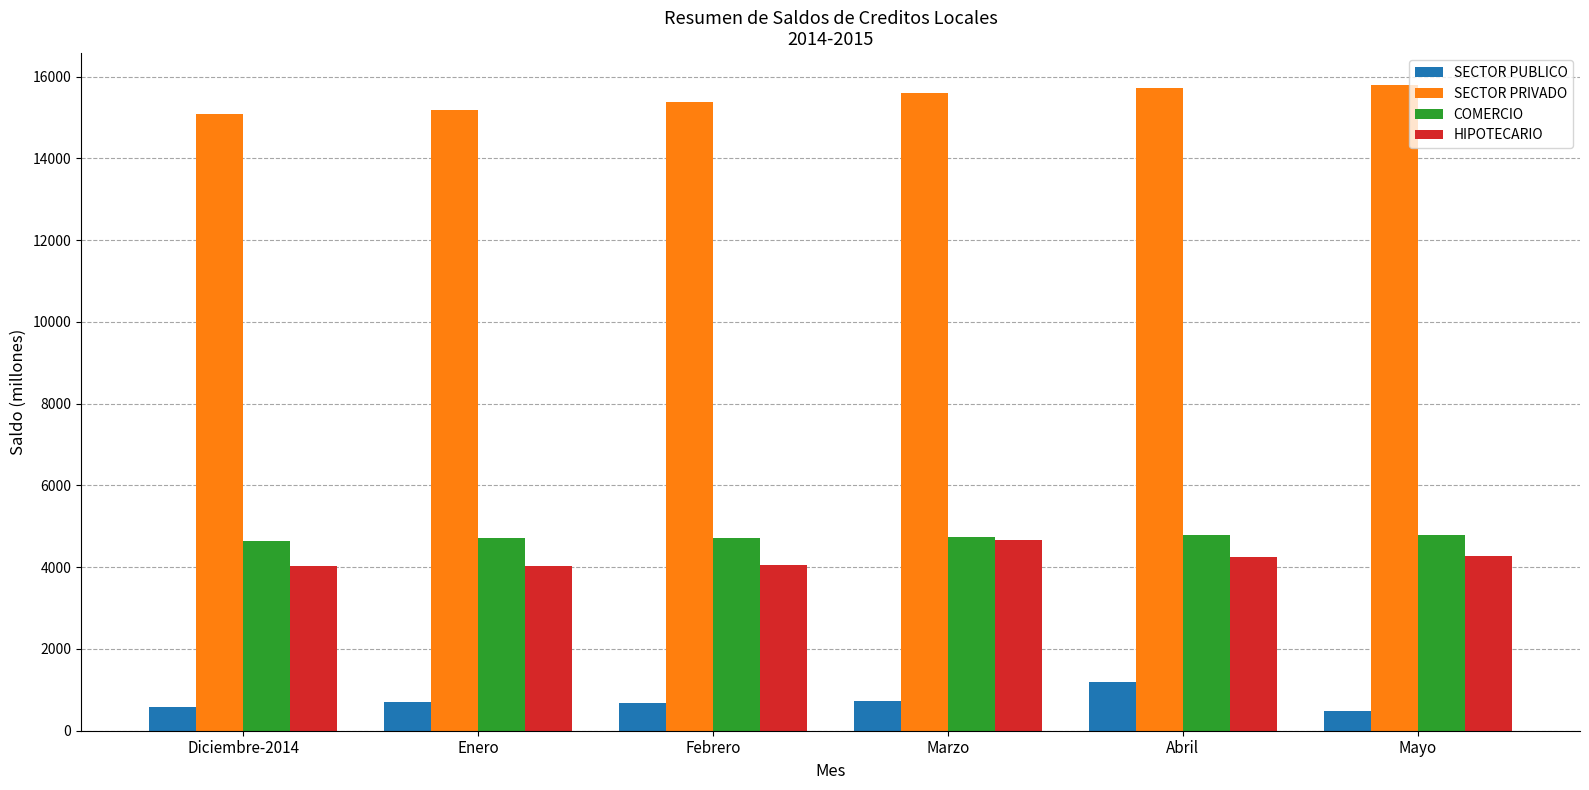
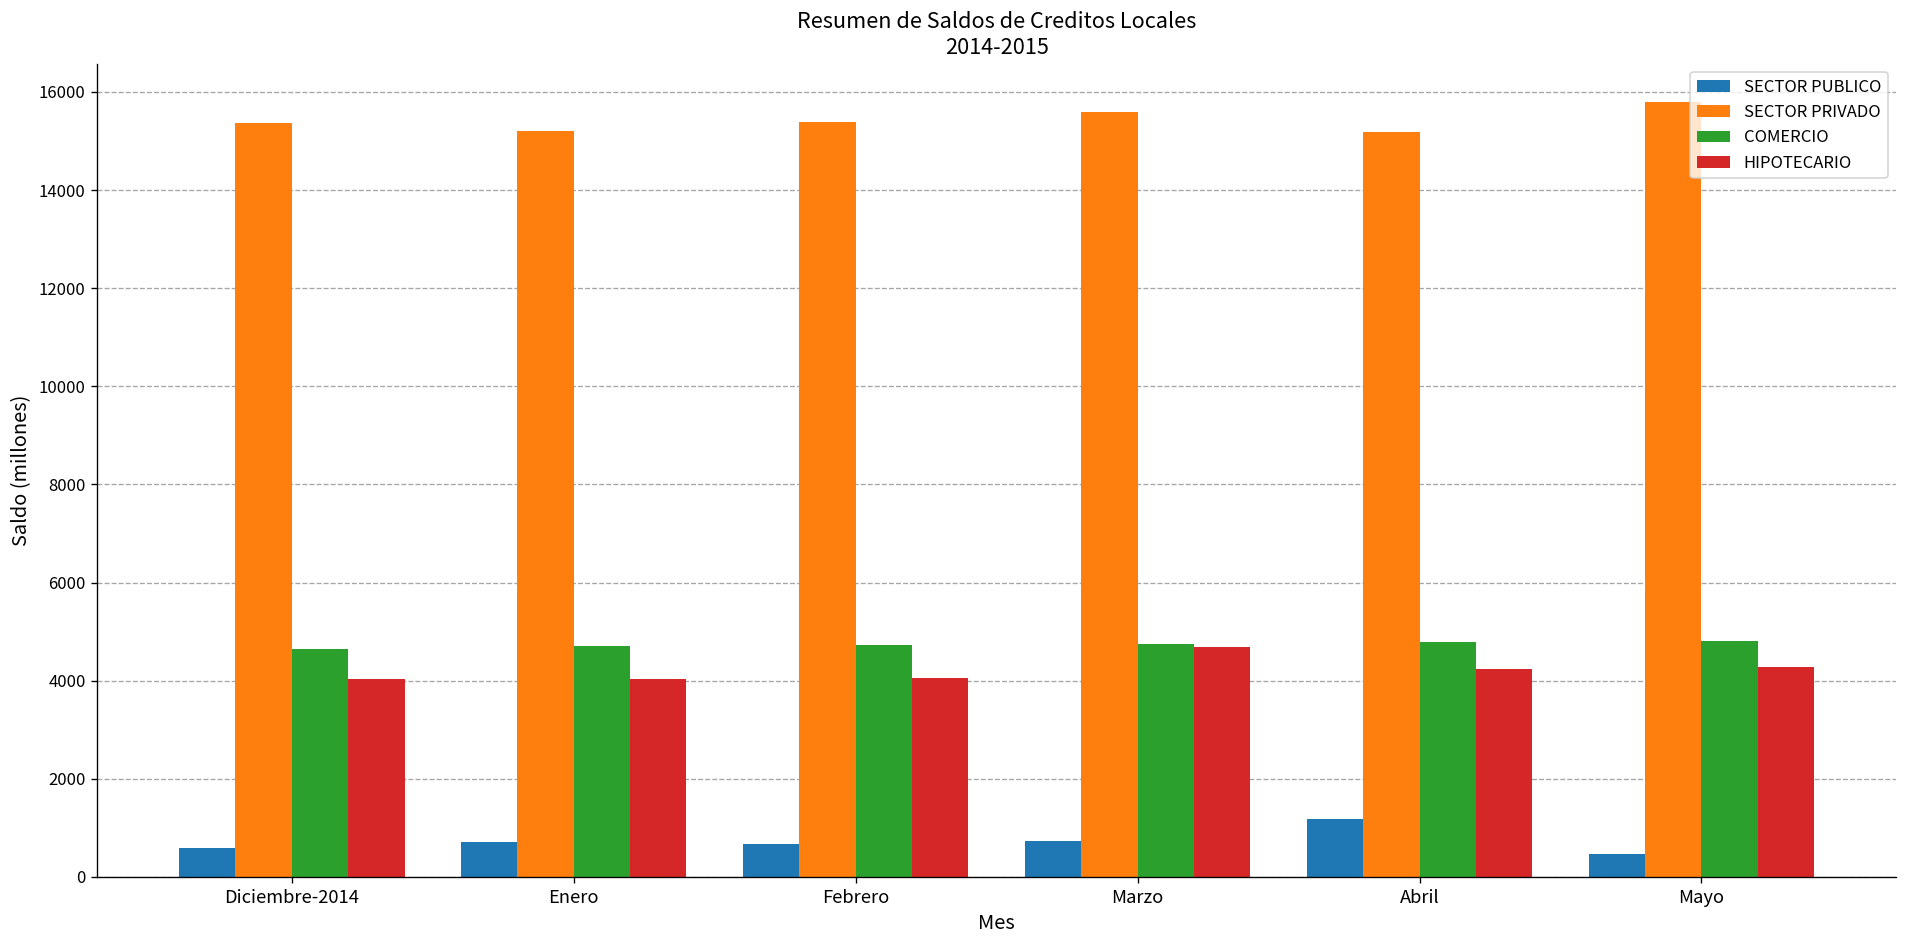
SECTOR PRIVADO, Diciembre-2014: 15100 -> 15400
SECTOR PRIVADO, Abril: 15700 -> 15200
